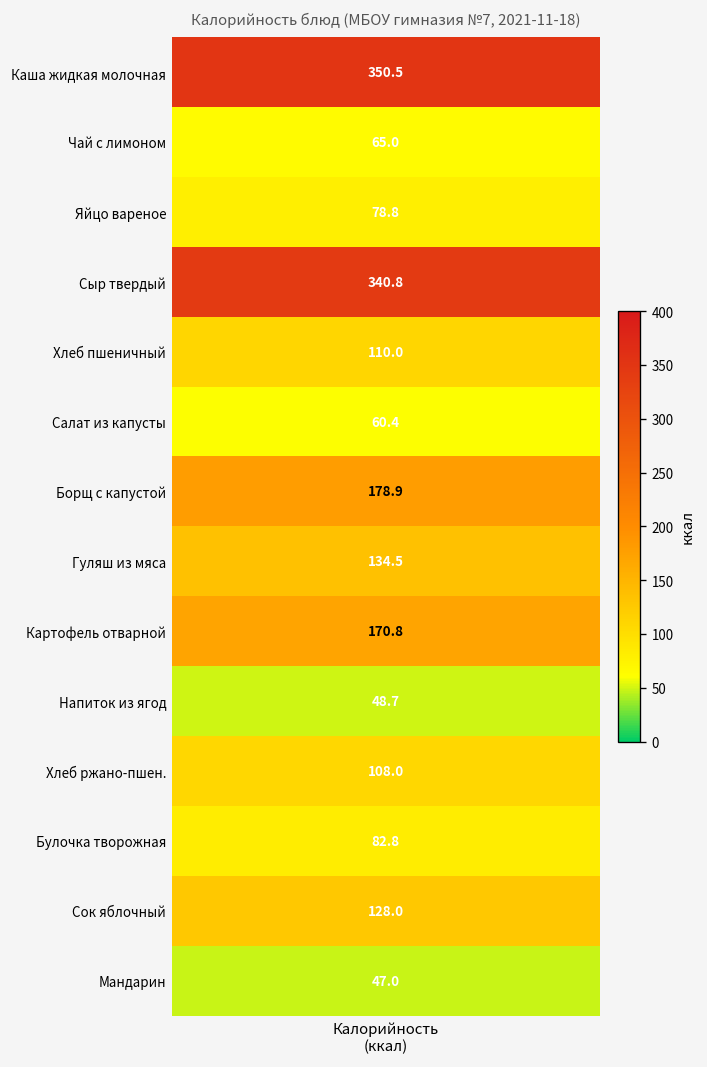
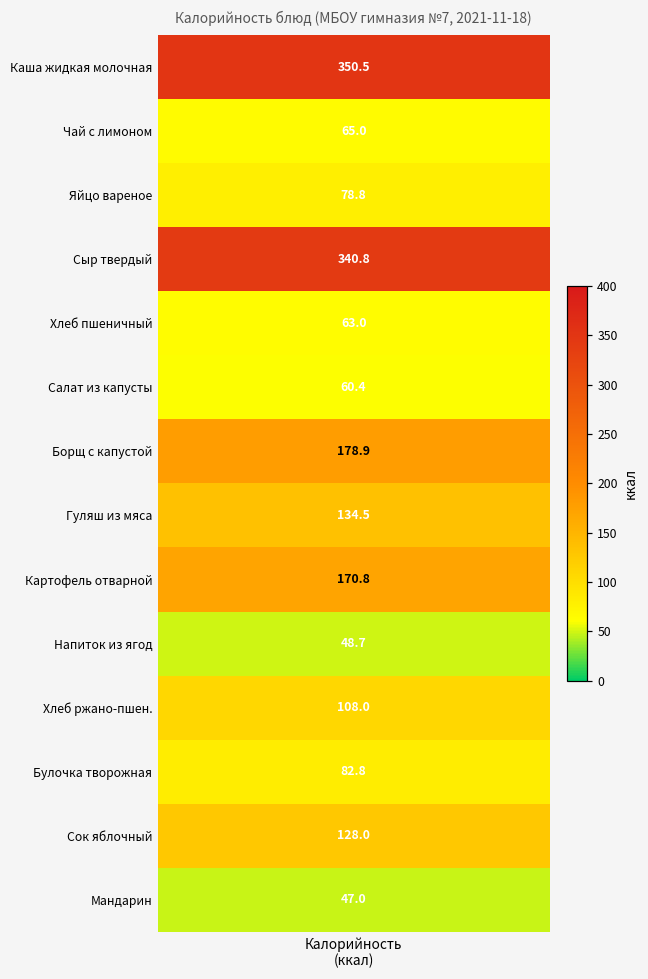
Хлеб пшеничный, Калорийность (ккал): 110.0 -> 63.0
